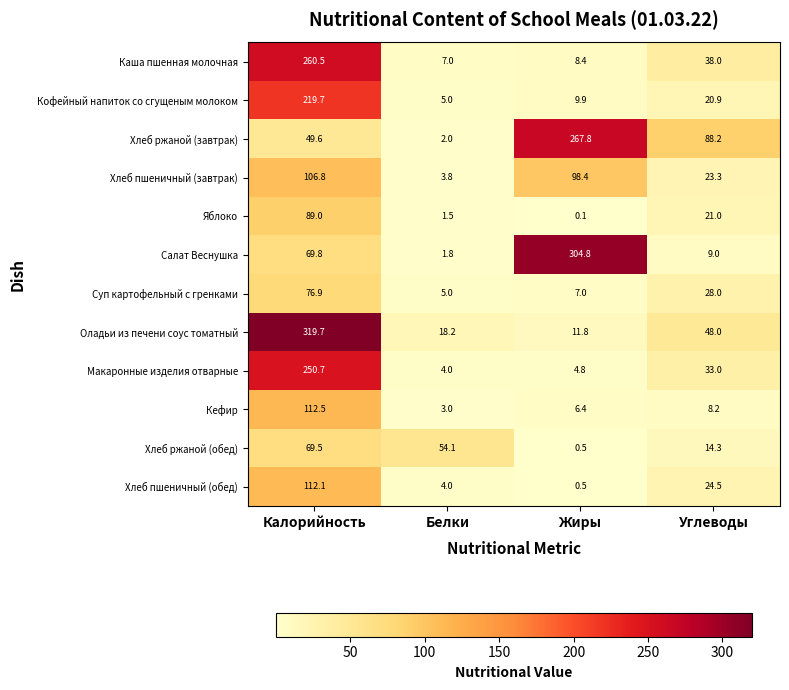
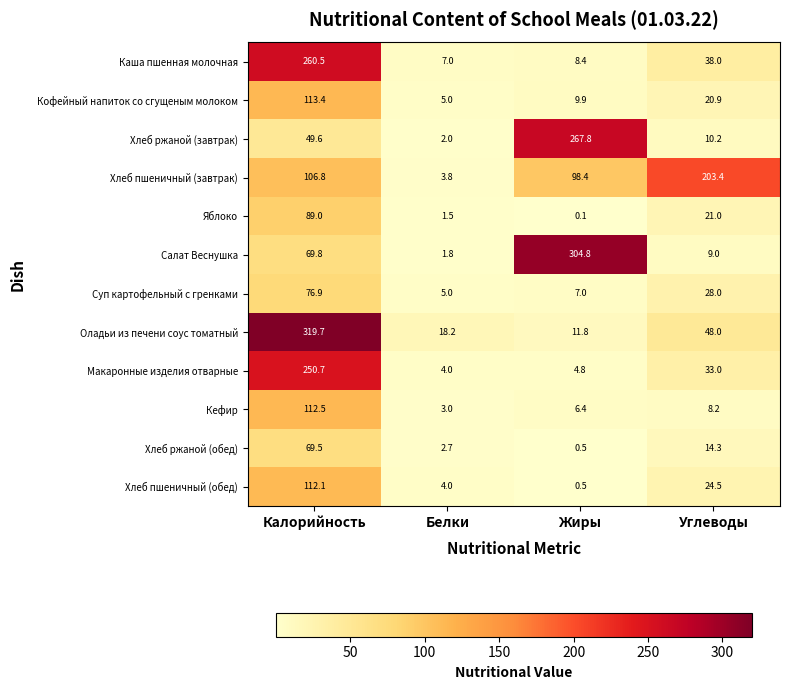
Кофейный напиток со сгущеным молоком, Калорийность: 219.7 -> 113.4
Хлеб ржаной (завтрак), Углеводы: 88.2 -> 10.2
Хлеб пшеничный (завтрак), Углеводы: 23.3 -> 203.4
Хлеб ржаной (обед), Белки: 54.1 -> 2.7
